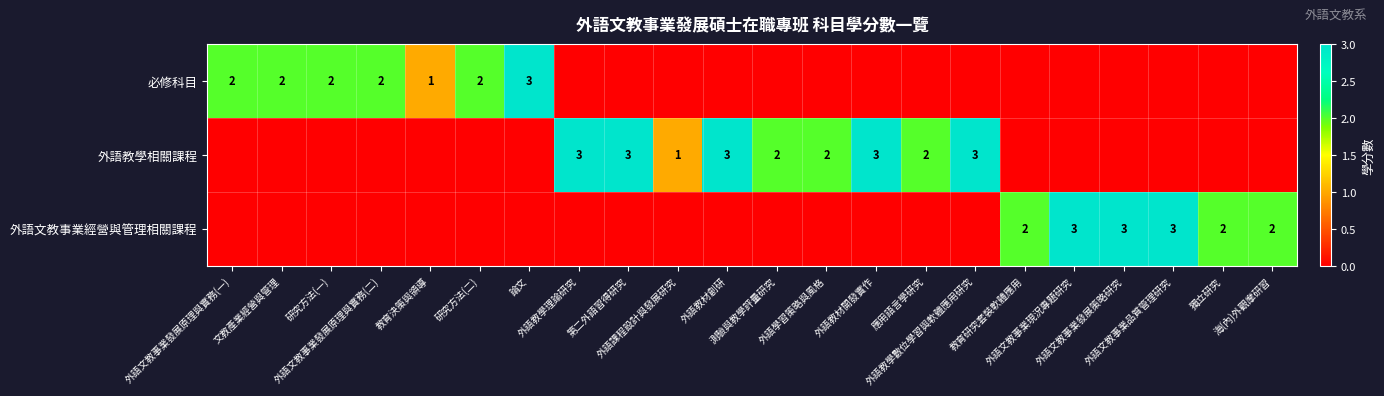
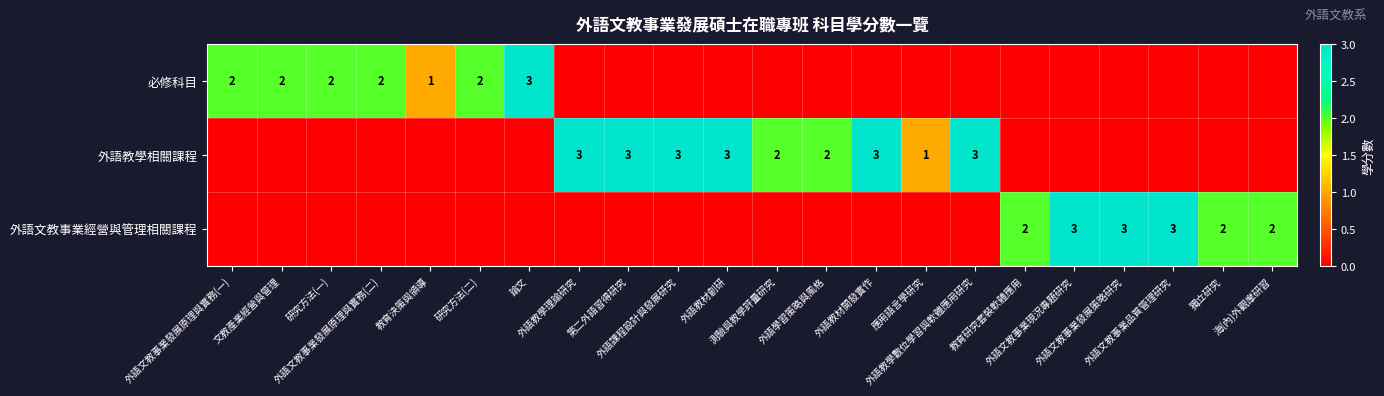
外語教學相關課程, 外語課程設計與發展研究: 1 -> 3
外語教學相關課程, 應用語言學研究: 2 -> 1
